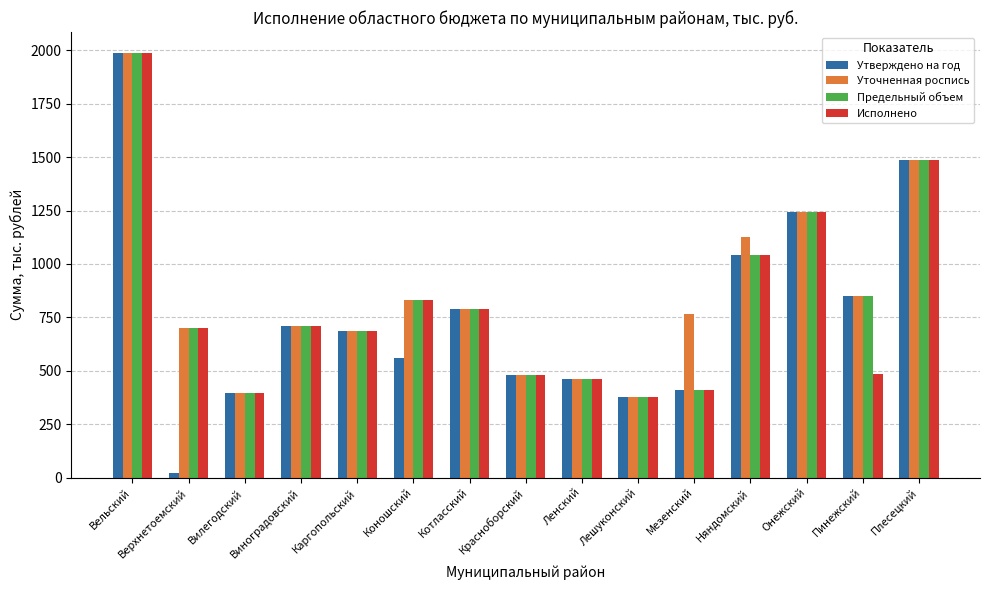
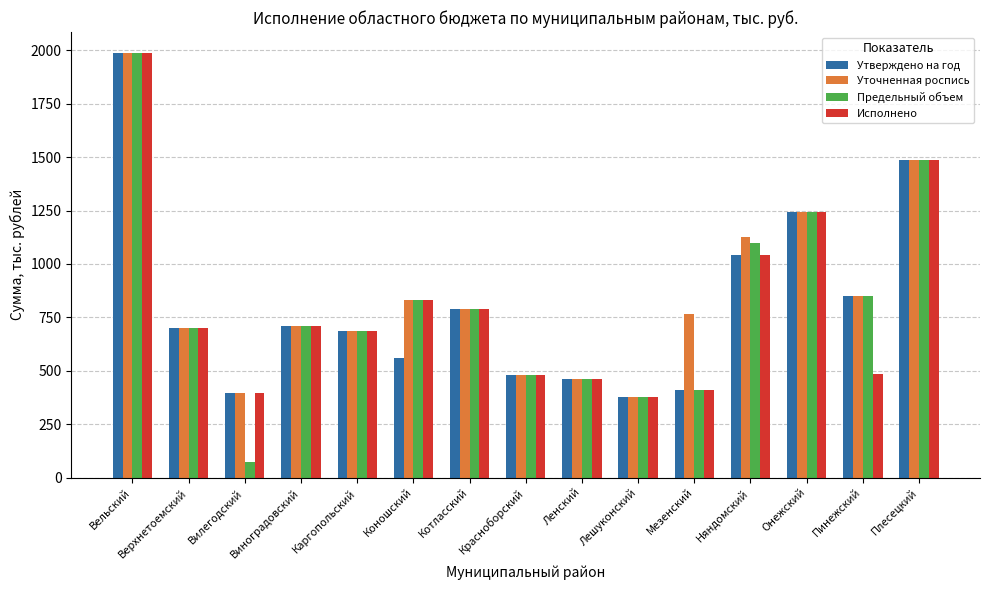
Утверждено на год, Верхнетоемский: 20 -> 700
Предельный объем, Вилегодский: 400 -> 70
Предельный объем, Няндомский: 1040 -> 1100
